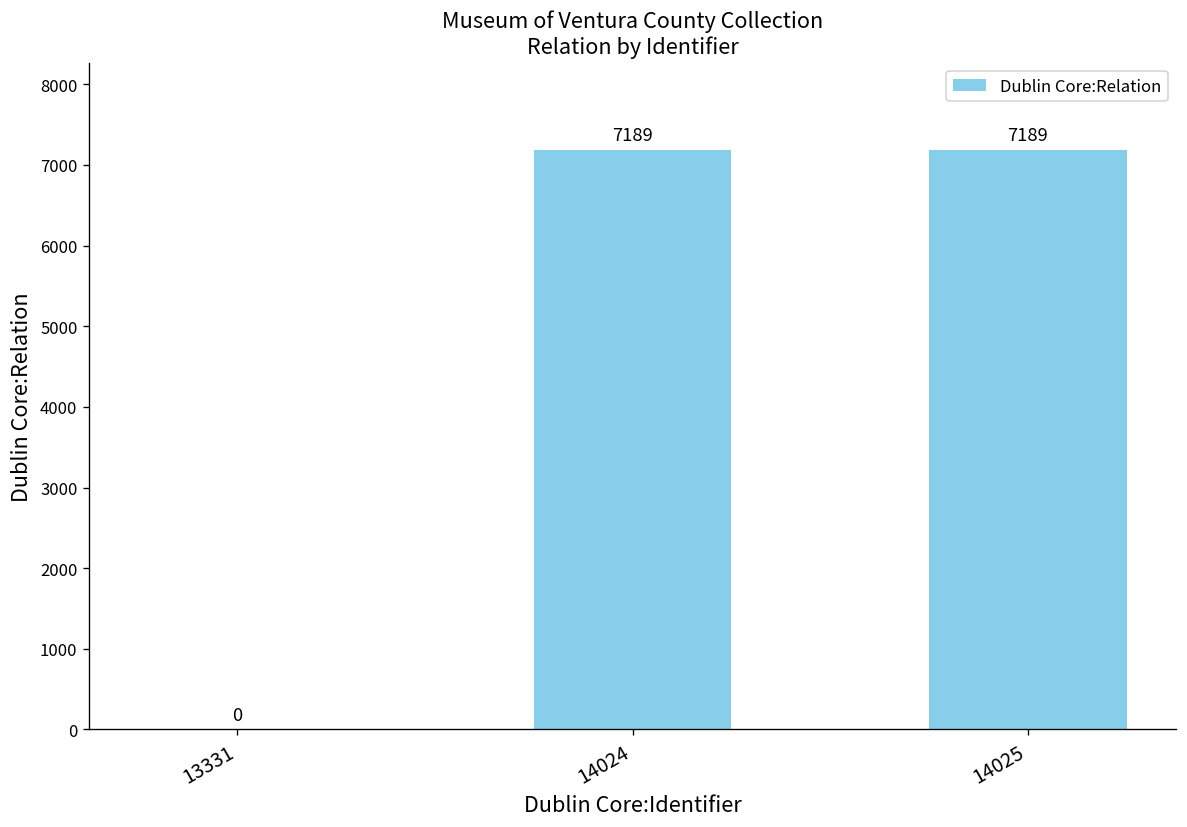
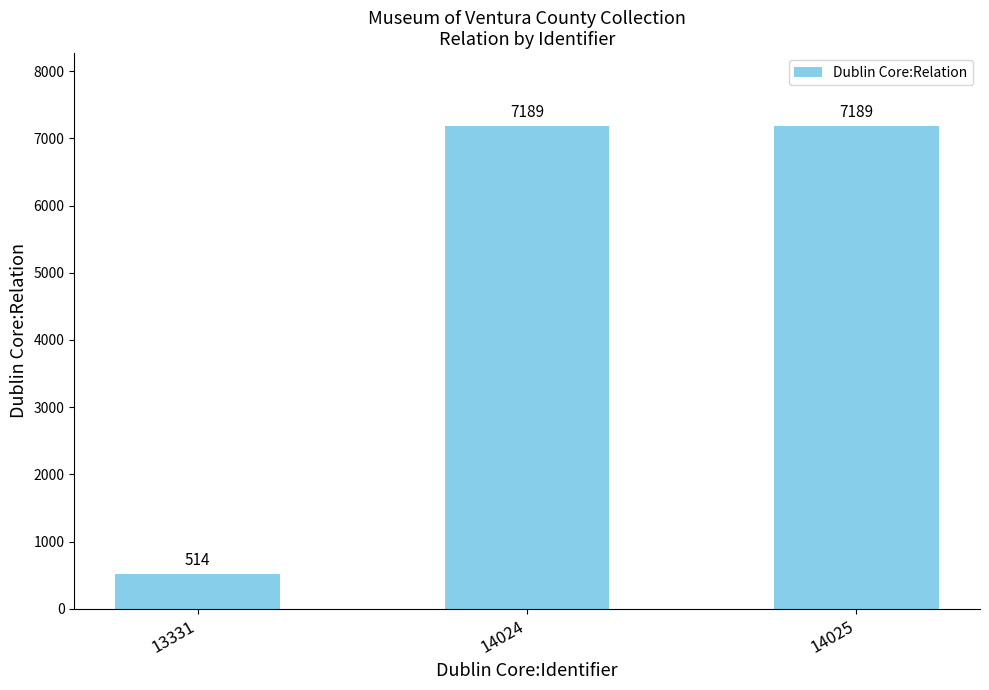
13331: 0 -> 514
